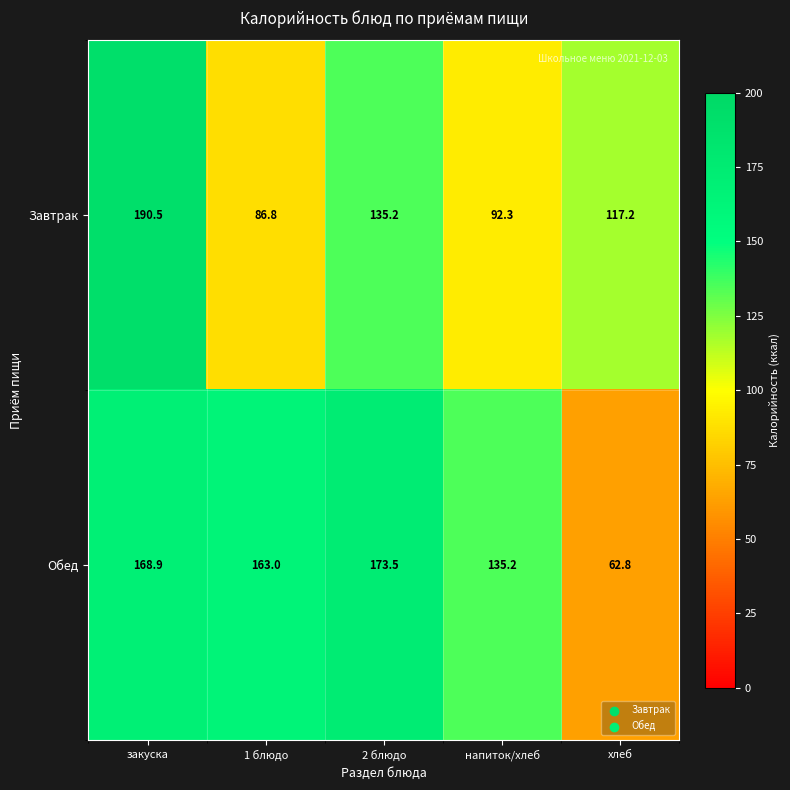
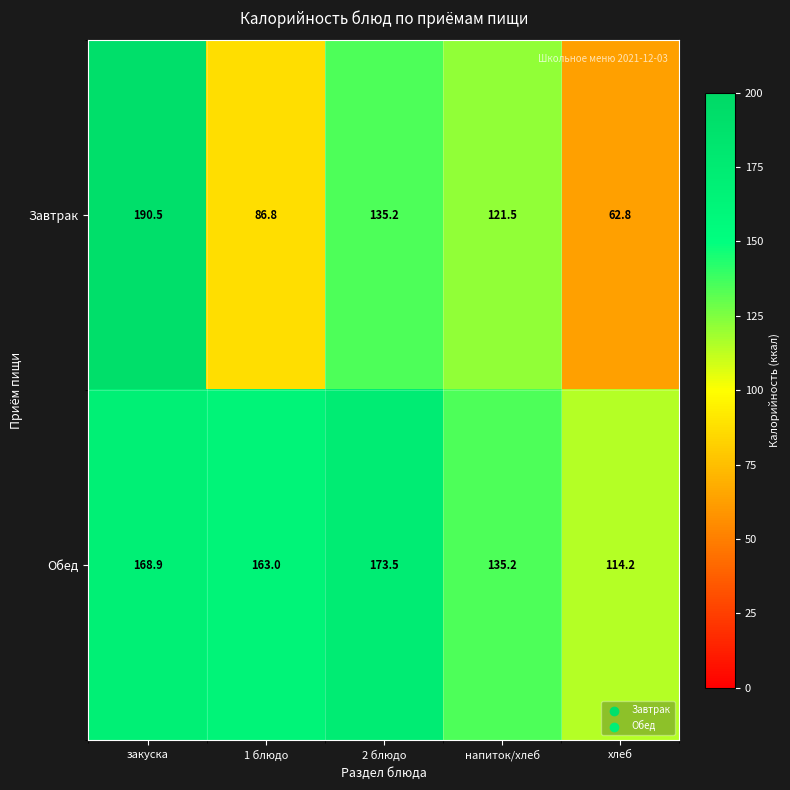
Завтрак, напиток/хлеб: 92.3 -> 121.5
Завтрак, хлеб: 117.2 -> 62.8
Обед, хлеб: 62.8 -> 114.2
